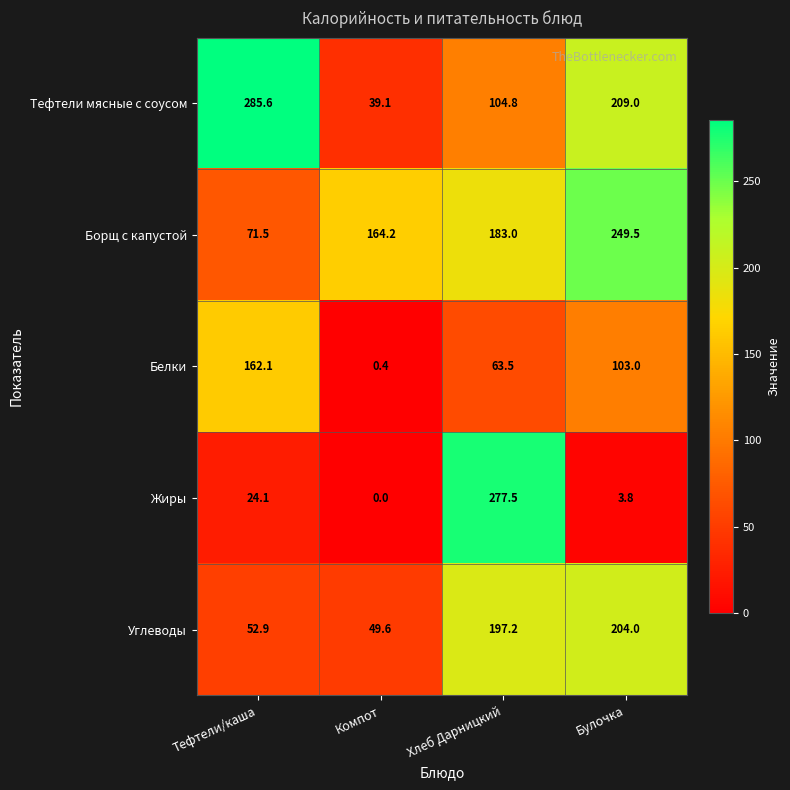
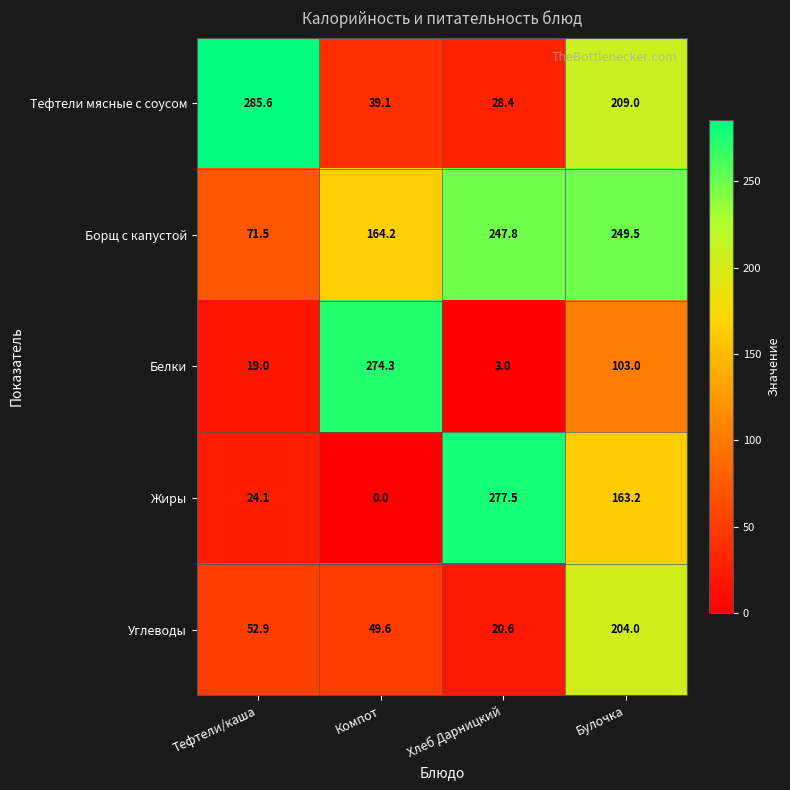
Тефтели мясные с соусом, Хлеб Дарницкий: 104.8 -> 28.4
Борщ с капустой, Хлеб Дарницкий: 183.0 -> 247.8
Белки, Тефтели/каша: 162.1 -> 19.0
Белки, Компот: 0.4 -> 274.3
Белки, Хлеб Дарницкий: 63.5 -> 3.0
Жиры, Булочка: 3.8 -> 163.2
Углеводы, Хлеб Дарницкий: 197.2 -> 20.6
